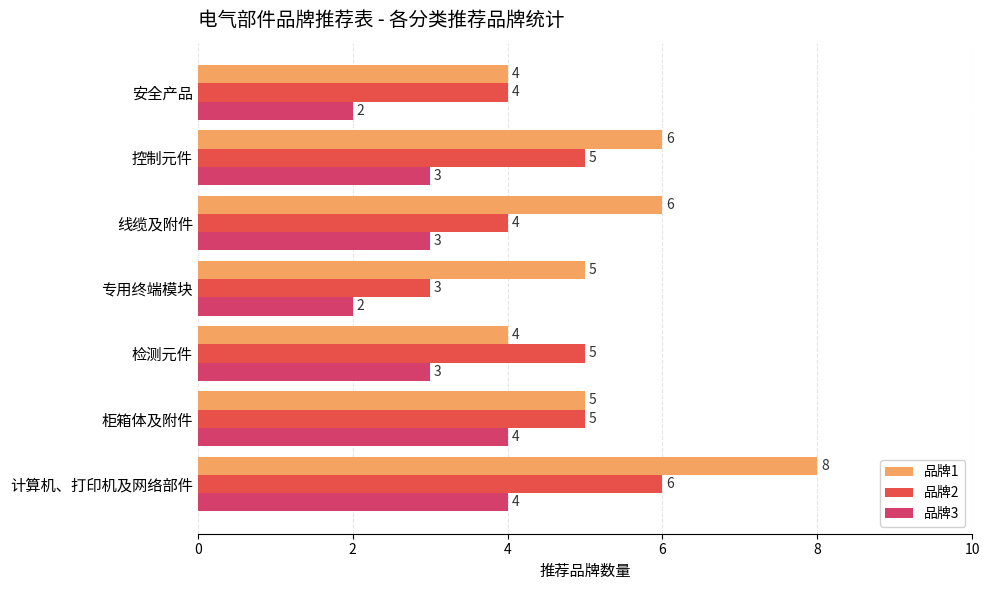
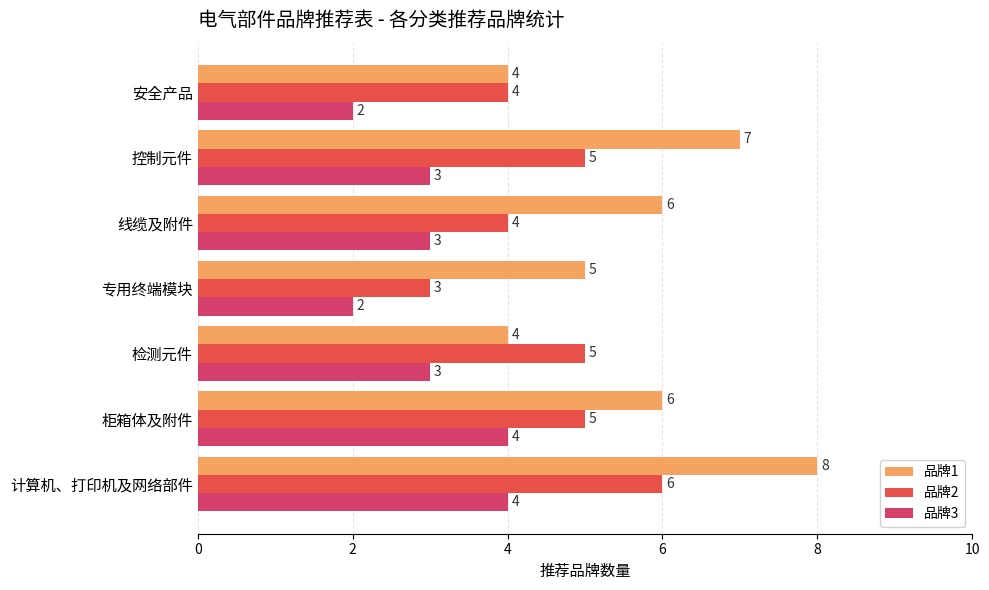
品牌1, 控制元件: 6 -> 7
品牌1, 柜箱体及附件: 5 -> 6
